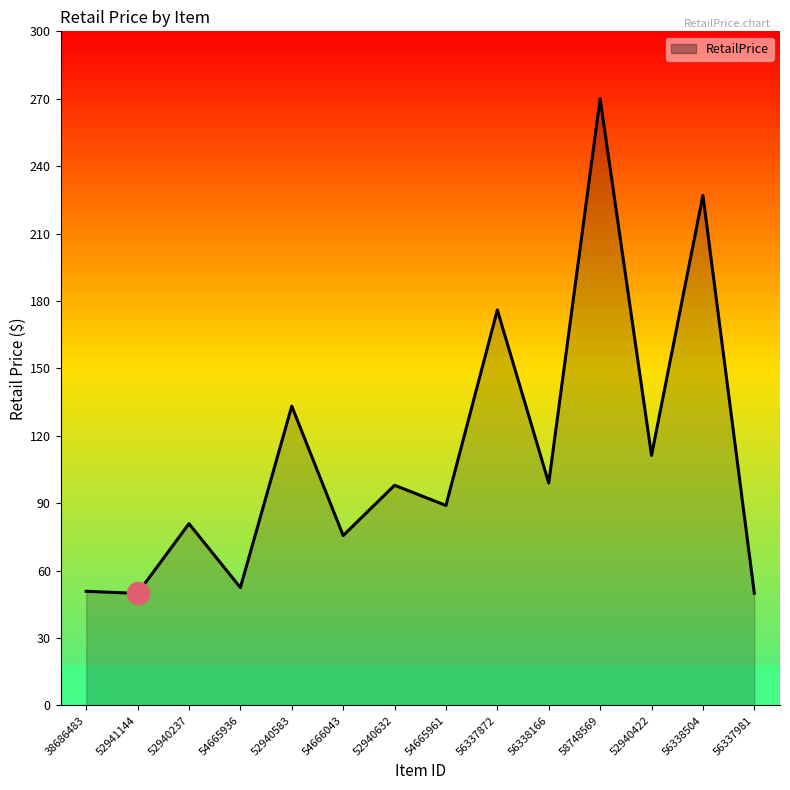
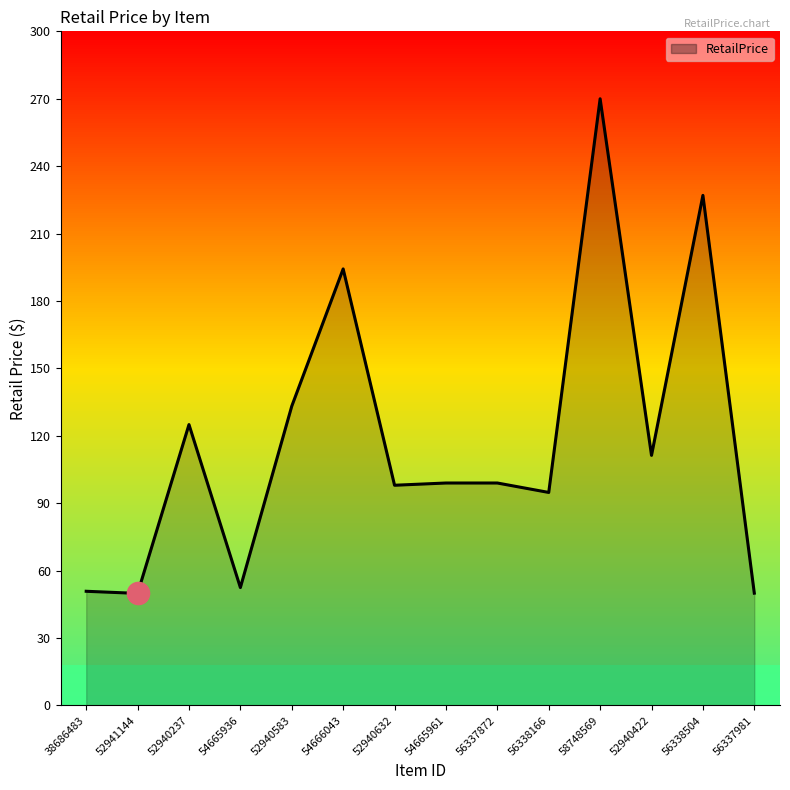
RetailPrice, 52940237: 81 -> 125
RetailPrice, 54666043: 76 -> 194
RetailPrice, 54665961: 89 -> 99
RetailPrice, 56337872: 176 -> 99
RetailPrice, 56338166: 99 -> 95
